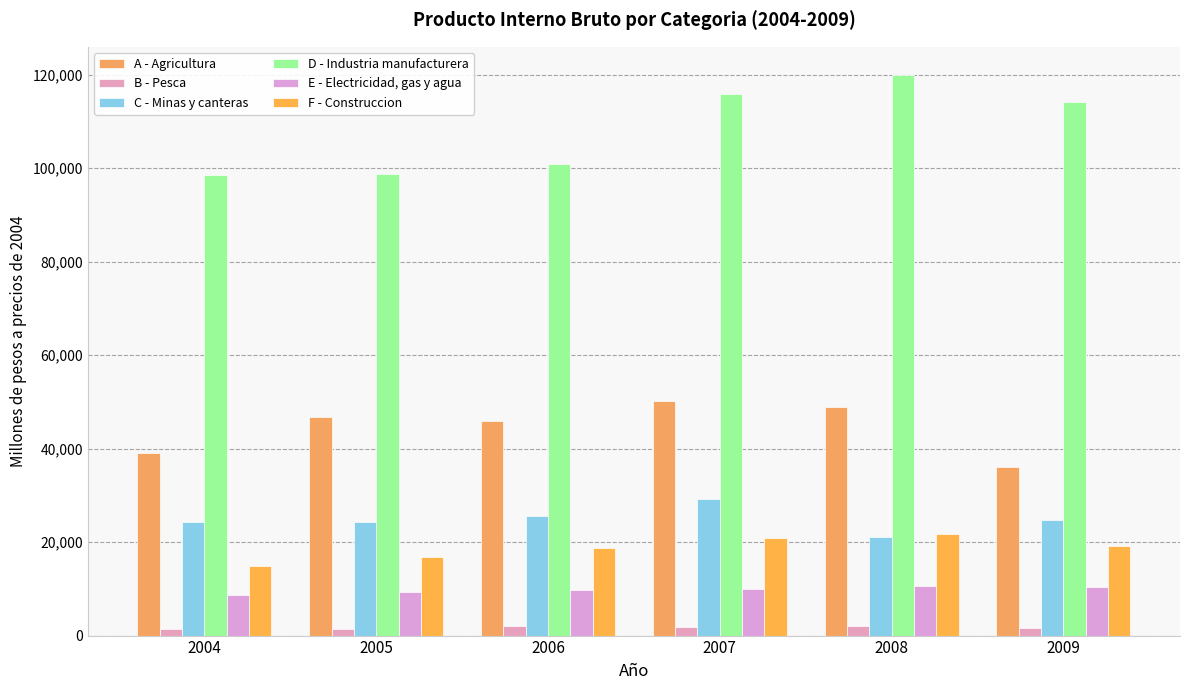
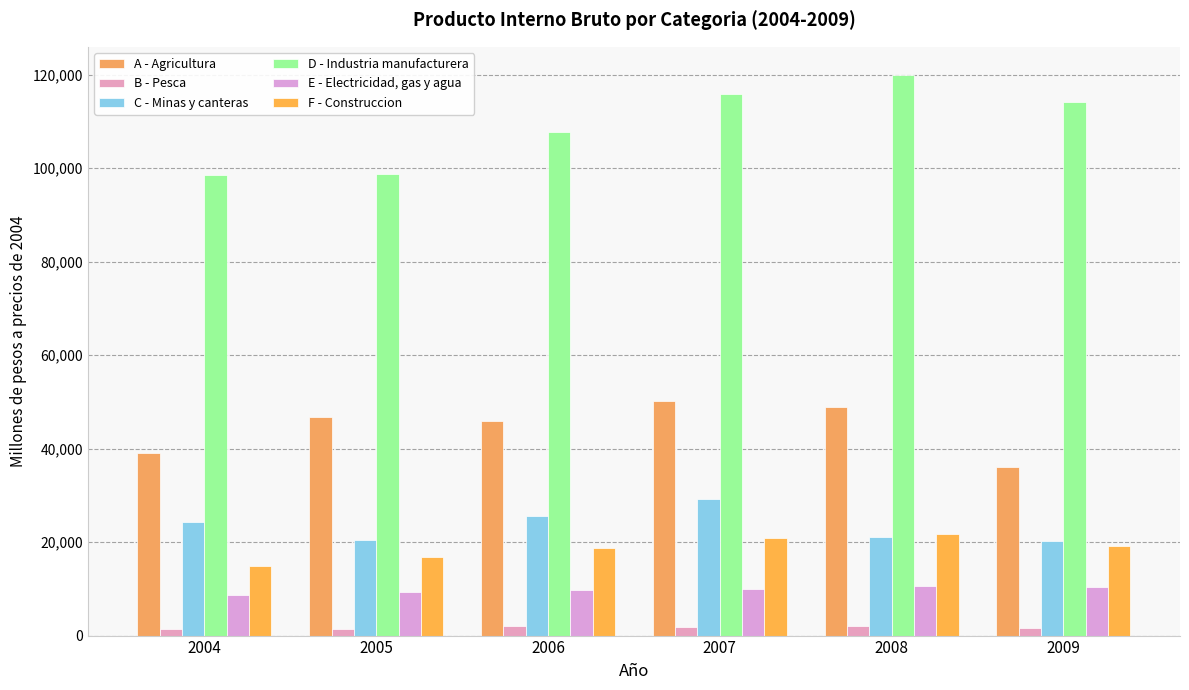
C - Minas y canteras, 2005: 24,000 -> 20,000
D - Industria manufacturera, 2006: 101,000 -> 108,000
C - Minas y canteras, 2009: 25,000 -> 20,000
